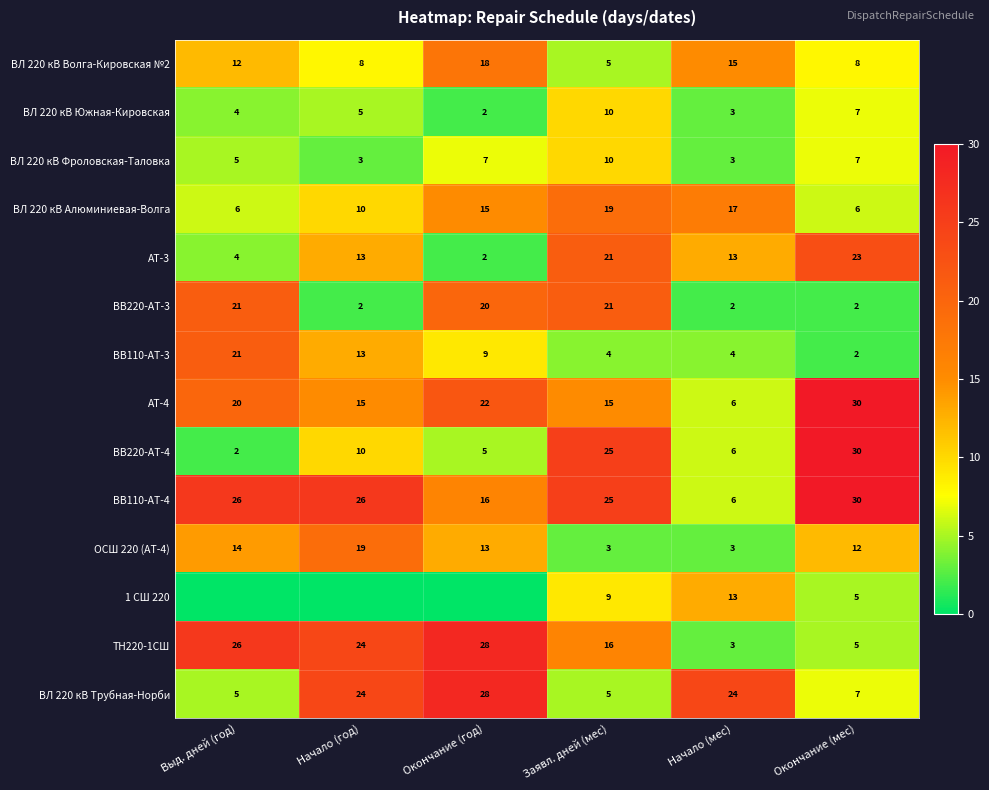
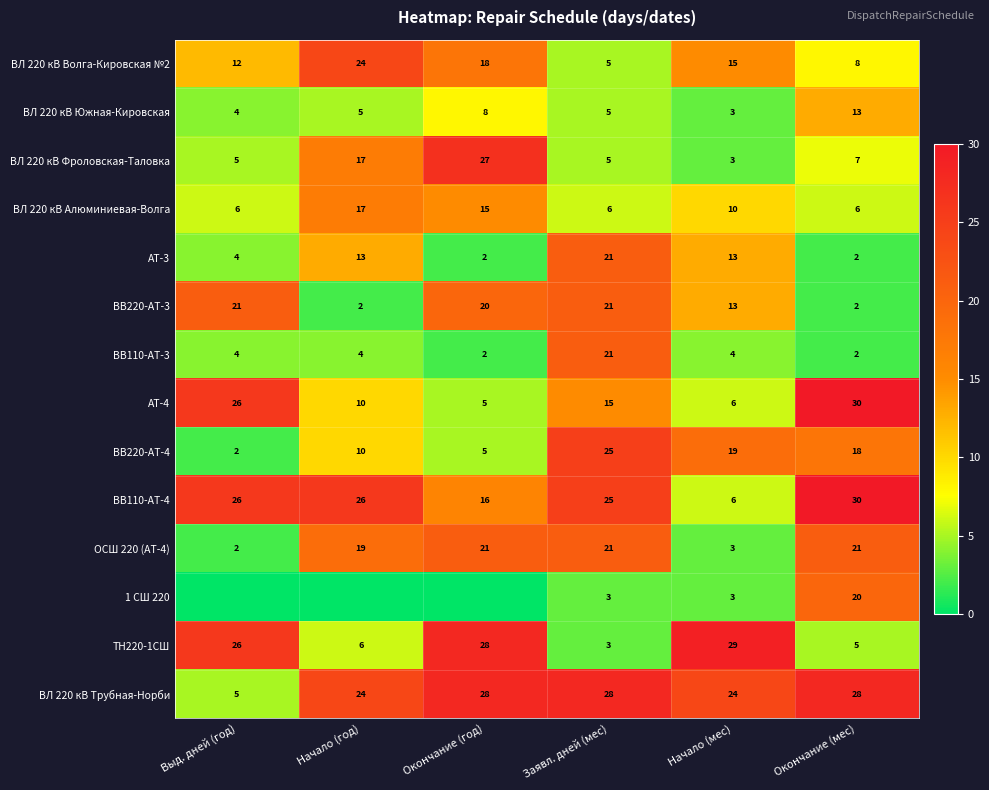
ВЛ 220 кВ Волга-Кировская №2, Начало (год): 8 -> 24
ВЛ 220 кВ Южная-Кировская, Окончание (год): 2 -> 8
ВЛ 220 кВ Южная-Кировская, Заявл. дней (мес): 10 -> 5
ВЛ 220 кВ Южная-Кировская, Окончание (мес): 7 -> 13
ВЛ 220 кВ Фроловская-Таловка, Начало (год): 3 -> 17
ВЛ 220 кВ Фроловская-Таловка, Окончание (год): 7 -> 27
ВЛ 220 кВ Фроловская-Таловка, Заявл. дней (мес): 10 -> 5
ВЛ 220 кВ Алюминиевая-Волга, Начало (год): 10 -> 17
ВЛ 220 кВ Алюминиевая-Волга, Заявл. дней (мес): 19 -> 6
ВЛ 220 кВ Алюминиевая-Волга, Начало (мес): 17 -> 10
АТ-3, Окончание (мес): 23 -> 2
ВВ220-АТ-3, Начало (мес): 2 -> 13
ВВ110-АТ-3, Выд. дней (год): 21 -> 4
ВВ110-АТ-3, Начало (год): 13 -> 4
ВВ110-АТ-3, Окончание (год): 9 -> 2
ВВ110-АТ-3, Заявл. дней (мес): 4 -> 21
АТ-4, Выд. дней (год): 20 -> 26
АТ-4, Начало (год): 15 -> 10
АТ-4, Окончание (год): 22 -> 5
ВВ220-АТ-4, Начало (мес): 6 -> 19
ВВ220-АТ-4, Окончание (мес): 30 -> 18
ОСШ 220 (АТ-4), Выд. дней (год): 14 -> 2
ОСШ 220 (АТ-4), Окончание (год): 13 -> 21
ОСШ 220 (АТ-4), Заявл. дней (мес): 3 -> 21
ОСШ 220 (АТ-4), Окончание (мес): 12 -> 21
1 СШ 220, Заявл. дней (мес): 9 -> 3
1 СШ 220, Начало (мес): 13 -> 3
1 СШ 220, Окончание (мес): 5 -> 20
ТН220-1СШ, Начало (год): 24 -> 6
ТН220-1СШ, Заявл. дней (мес): 16 -> 3
ТН220-1СШ, Начало (мес): 3 -> 29
ВЛ 220 кВ Трубная-Норби, Заявл. дней (мес): 5 -> 28
ВЛ 220 кВ Трубная-Норби, Окончание (мес): 7 -> 28
